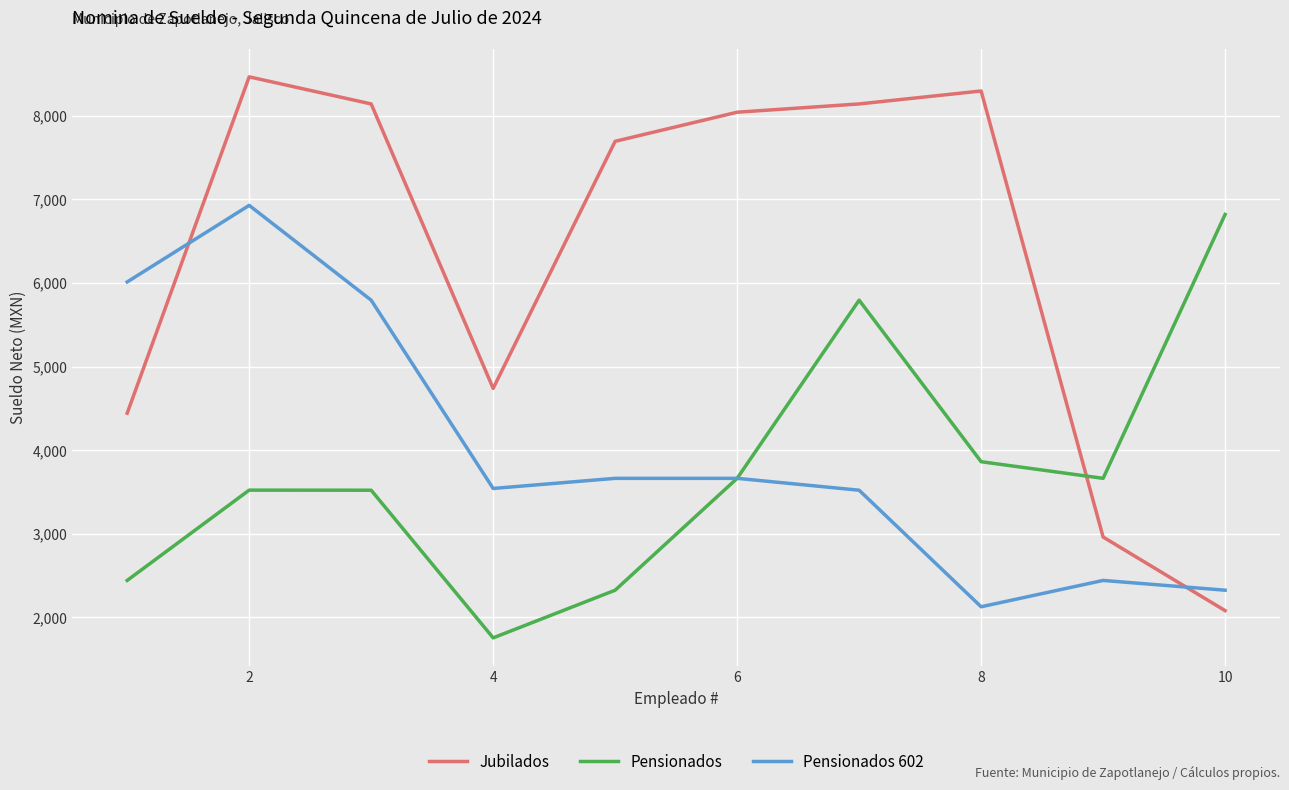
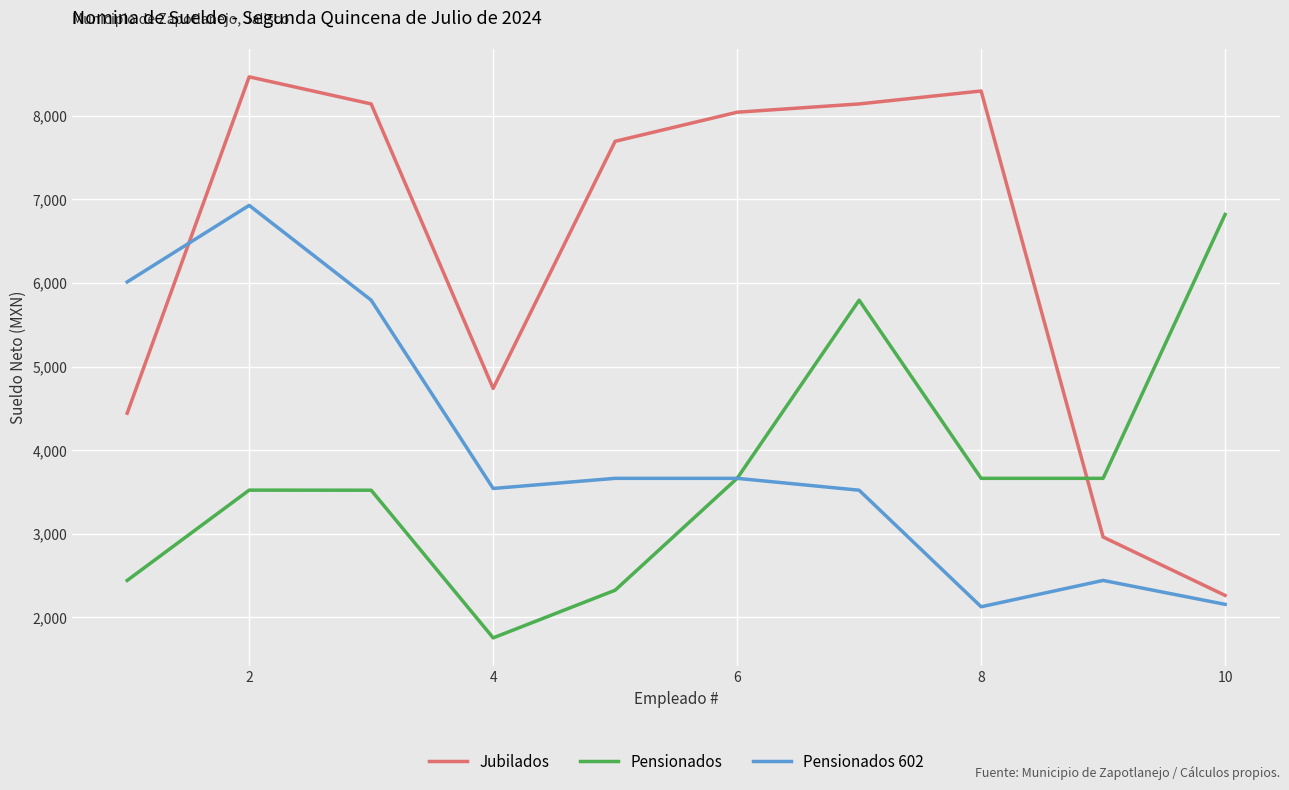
Pensionados, 8: 3,900 -> 3,700
Jubilados, 10: 2,100 -> 2,300
Pensionados 602, 10: 2,300 -> 2,200
